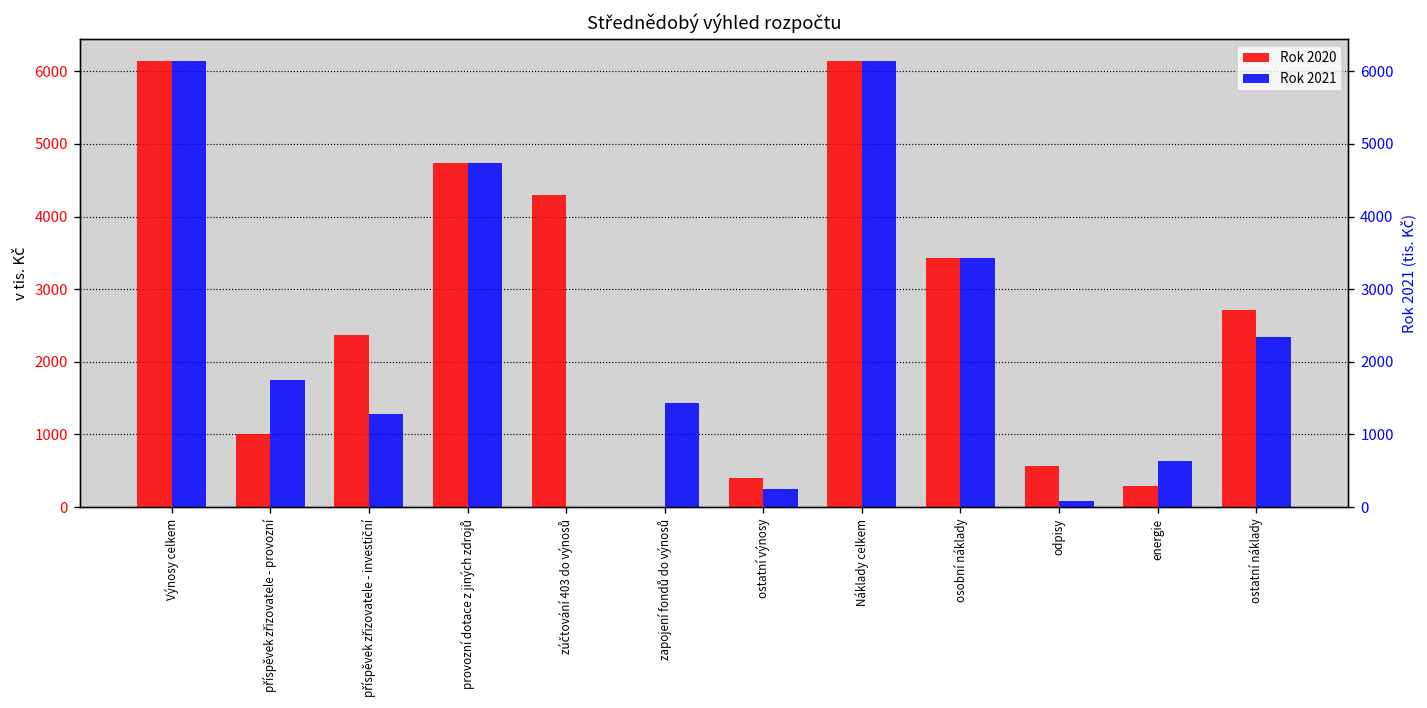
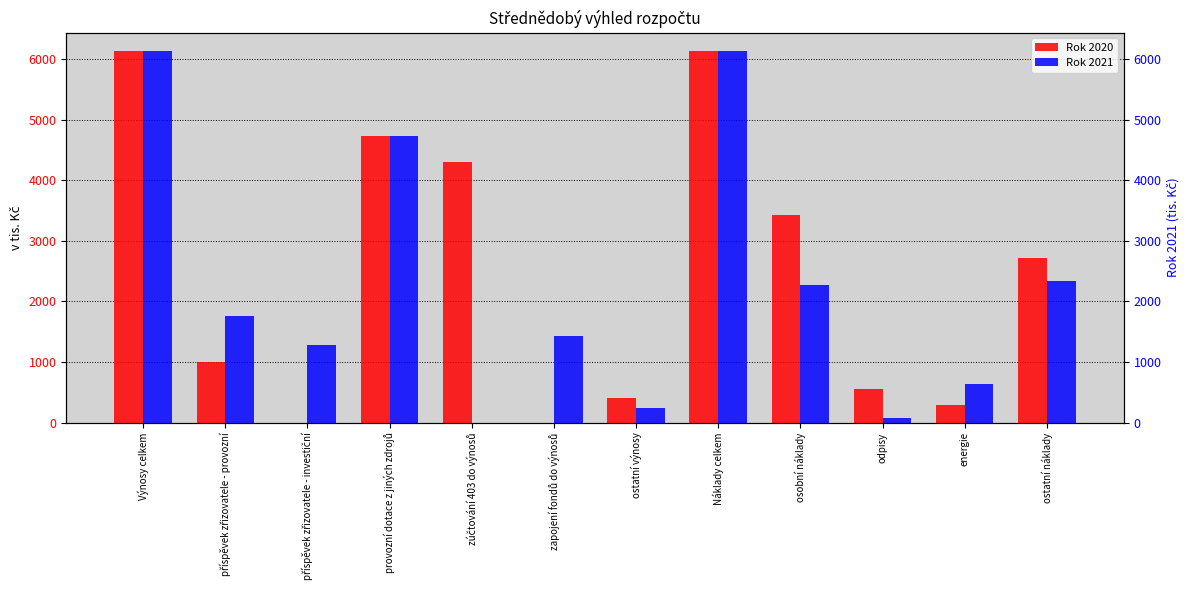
Rok 2020, příspěvek zřizovatele - investiční: 2400 -> 0
Rok 2021, osobní náklady: 3400 -> 2300
